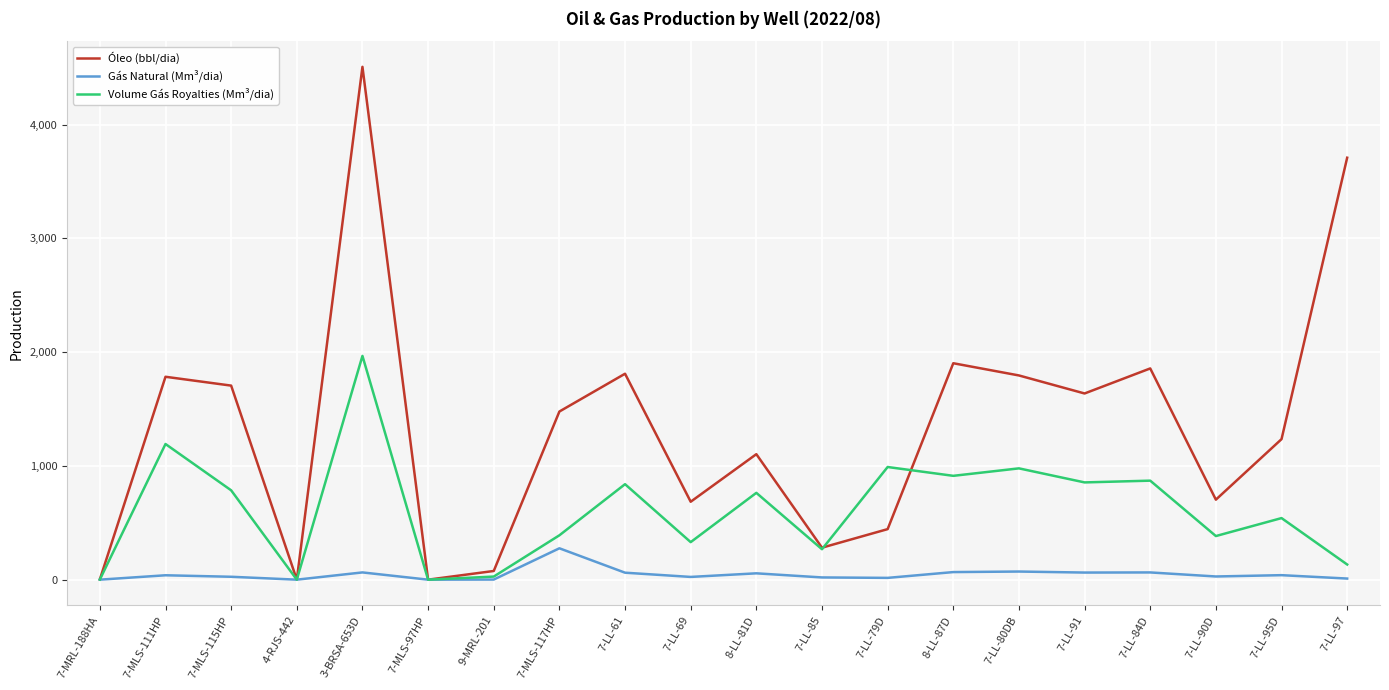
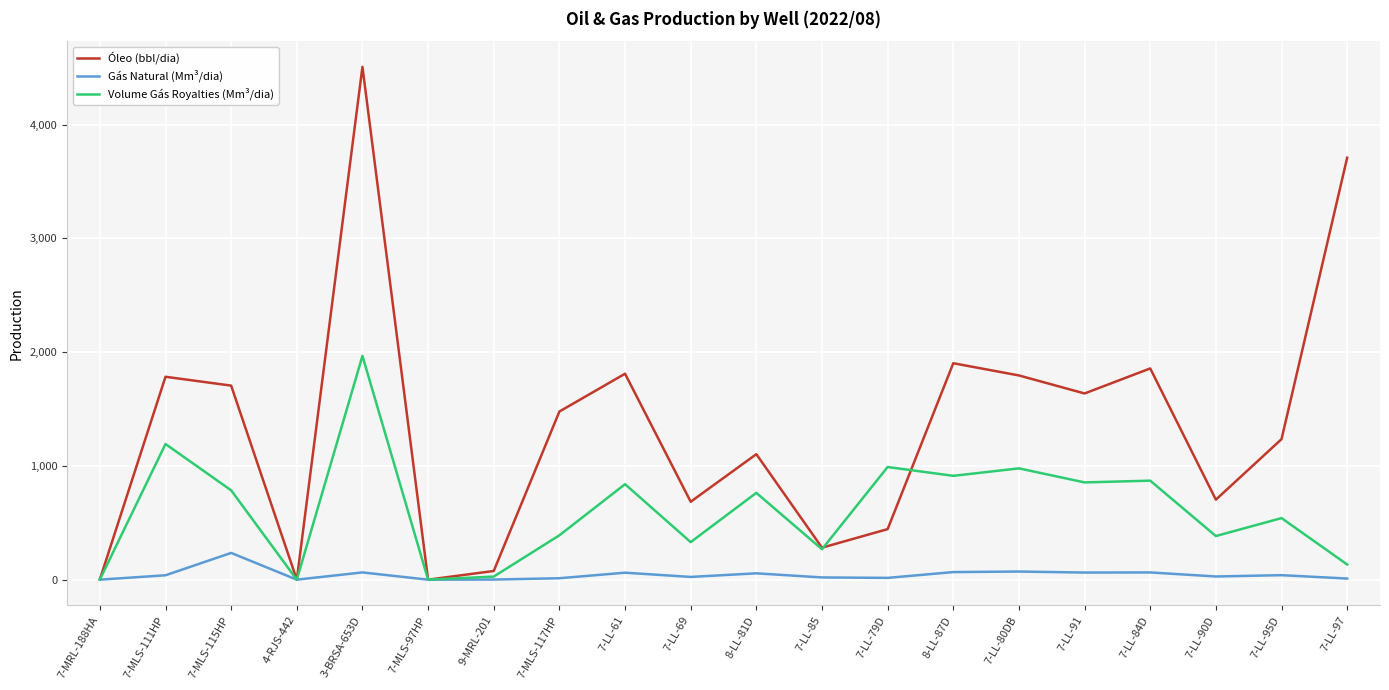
Gás Natural (Mm³/dia), 7-MLS-115HP: 30 -> 240
Gás Natural (Mm³/dia), 7-MLS-117HP: 280 -> 10
